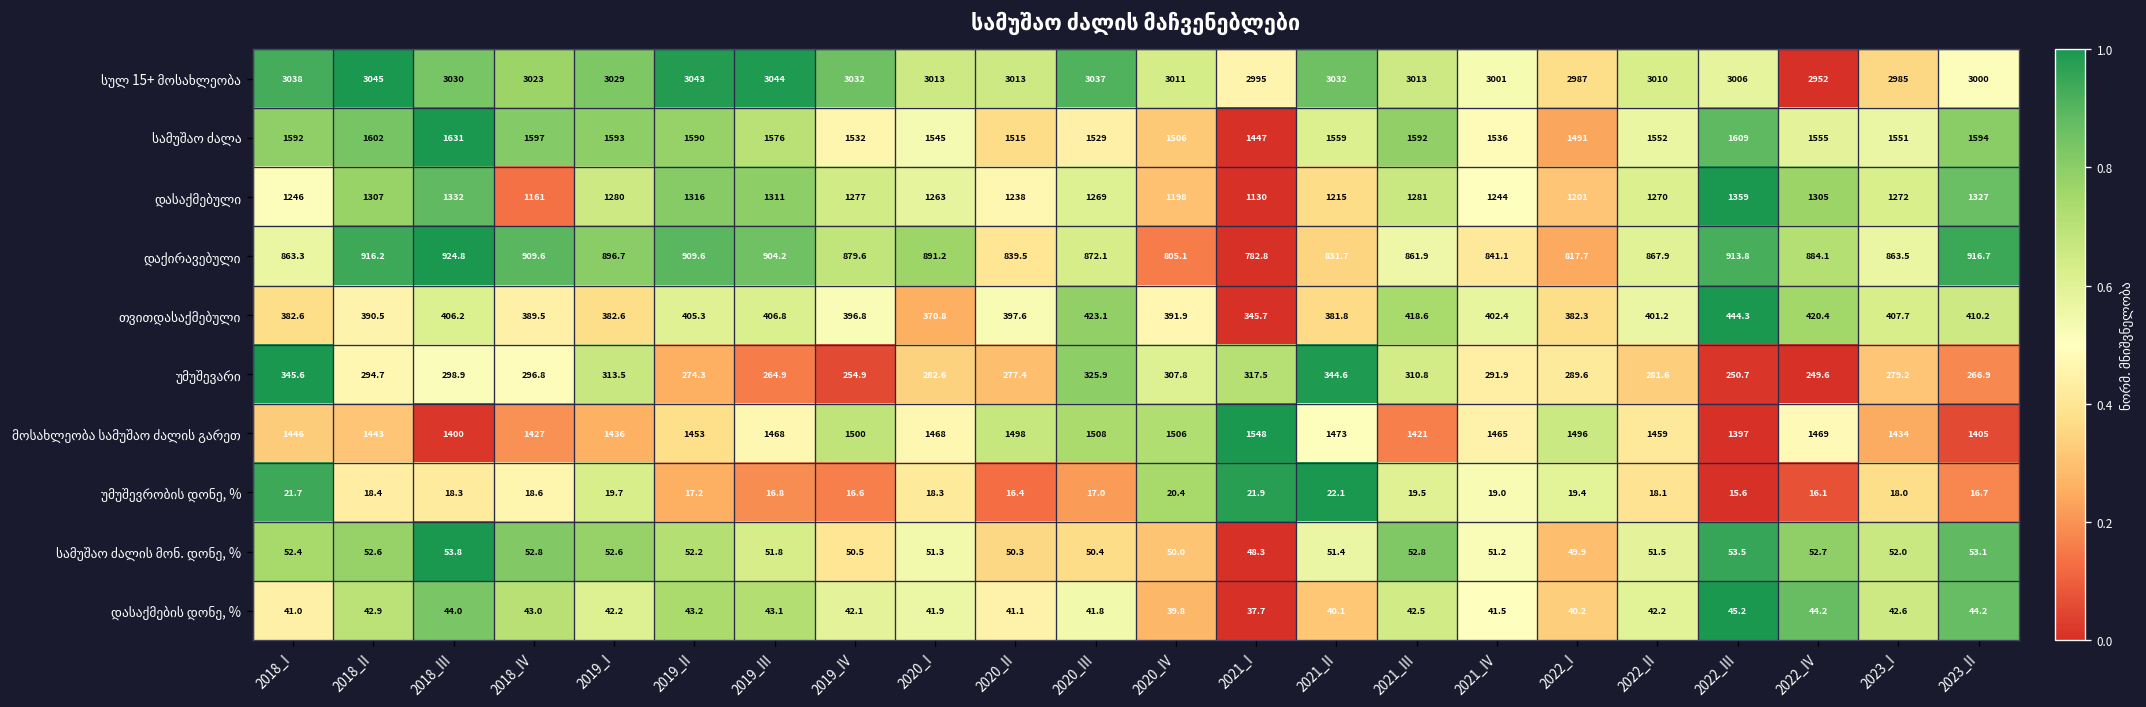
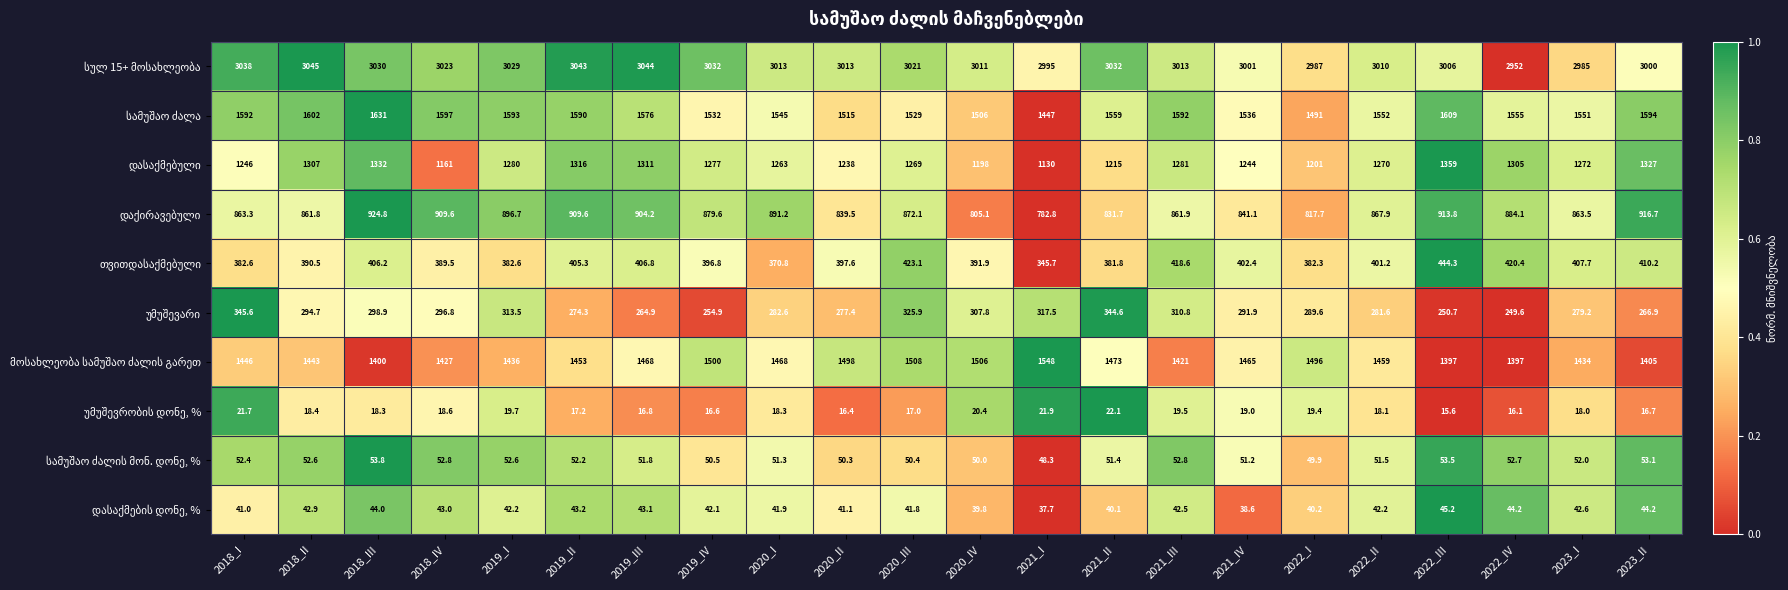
სულ 15+ მოსახლეობა, 2020_III: 3037 -> 3021
დაქირავებული, 2018_II: 916.2 -> 861.8
მოსახლეობა სამუშაო ძალის გარეთ, 2022_IV: 1469 -> 1397
დასაქმების დონე, %, 2021_IV: 41.5 -> 38.6
